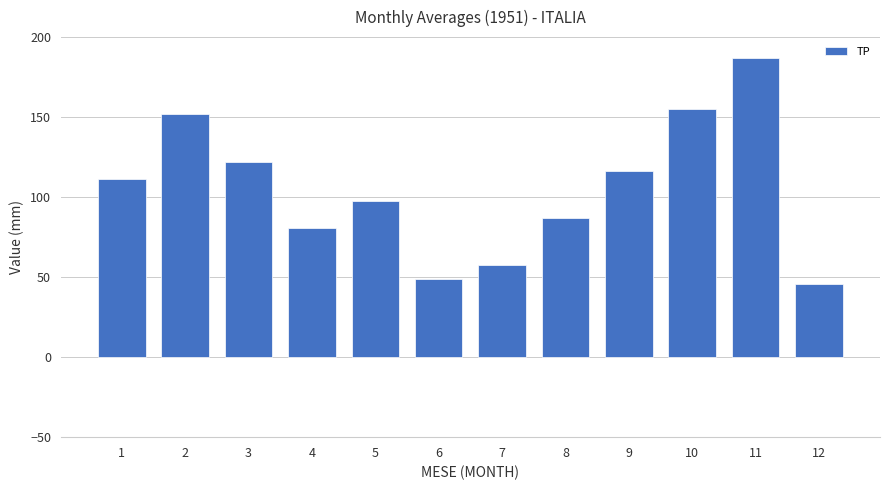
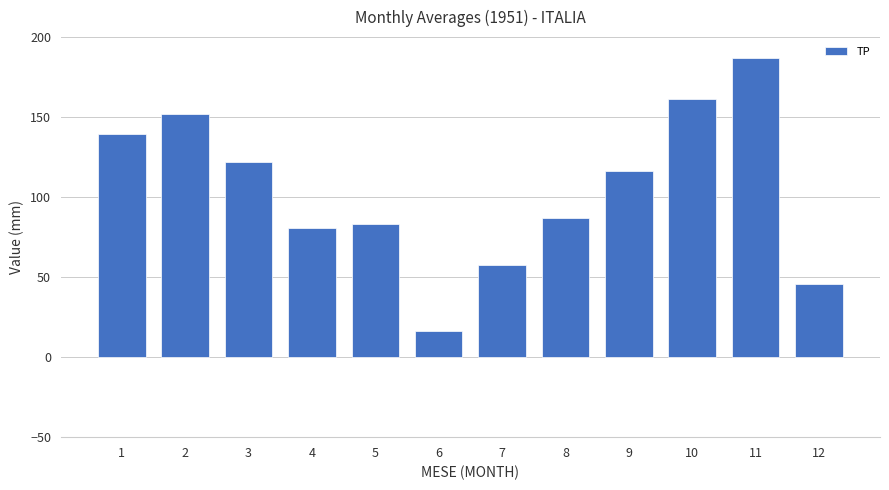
1: 112 -> 140
5: 98 -> 84
6: 49 -> 16
10: 155 -> 161
